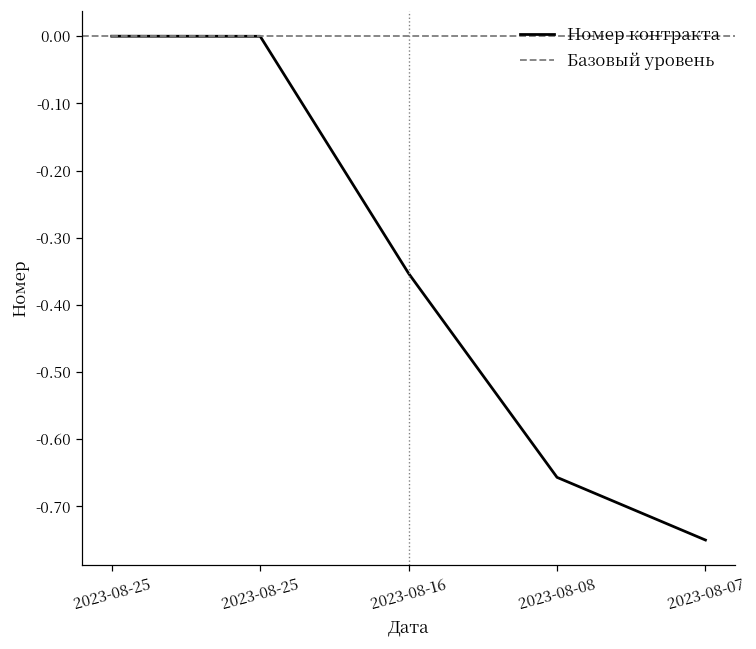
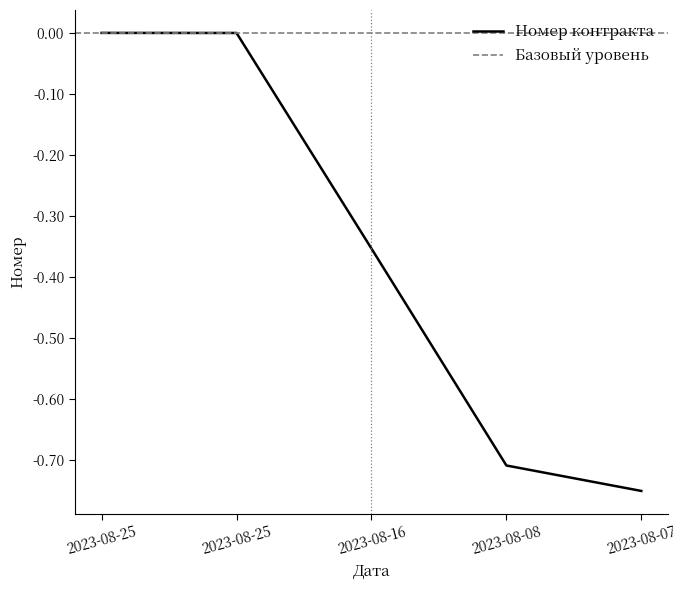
2023-08-08: -0.66 -> -0.71
